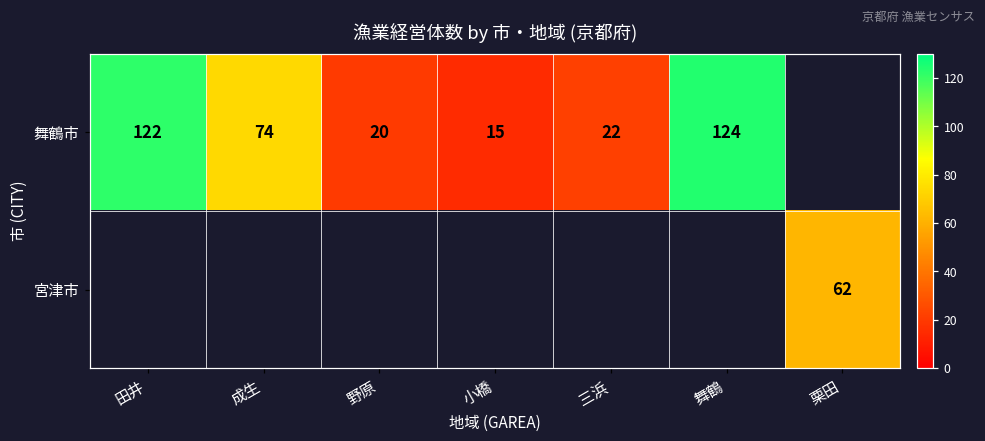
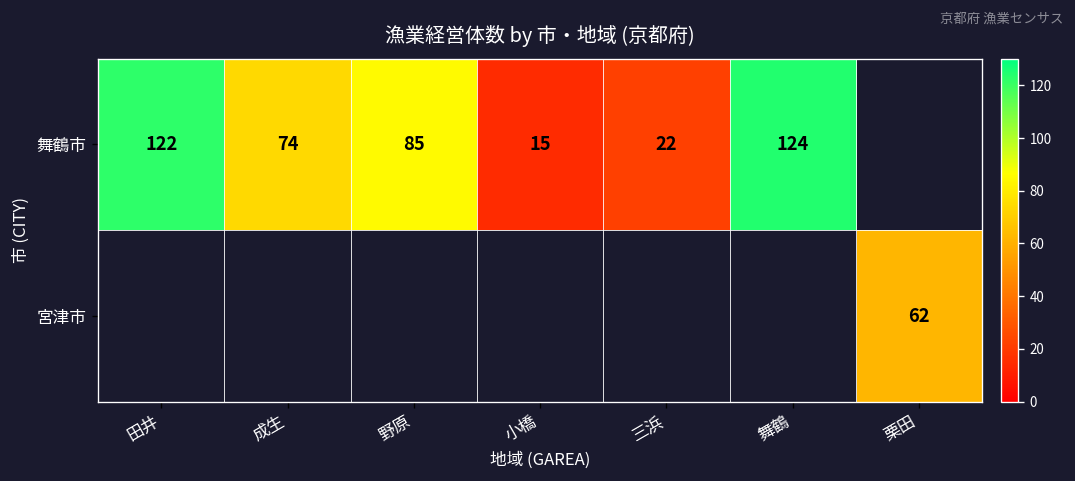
舞鶴市, 野原: 20 -> 85
